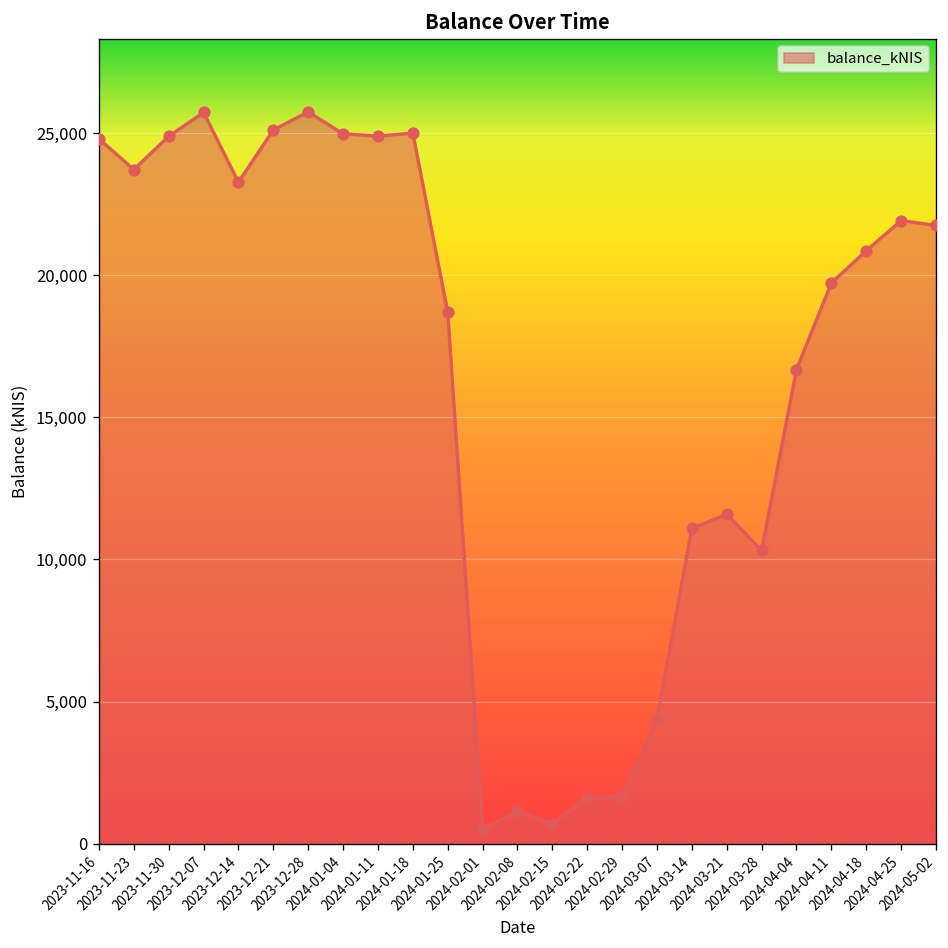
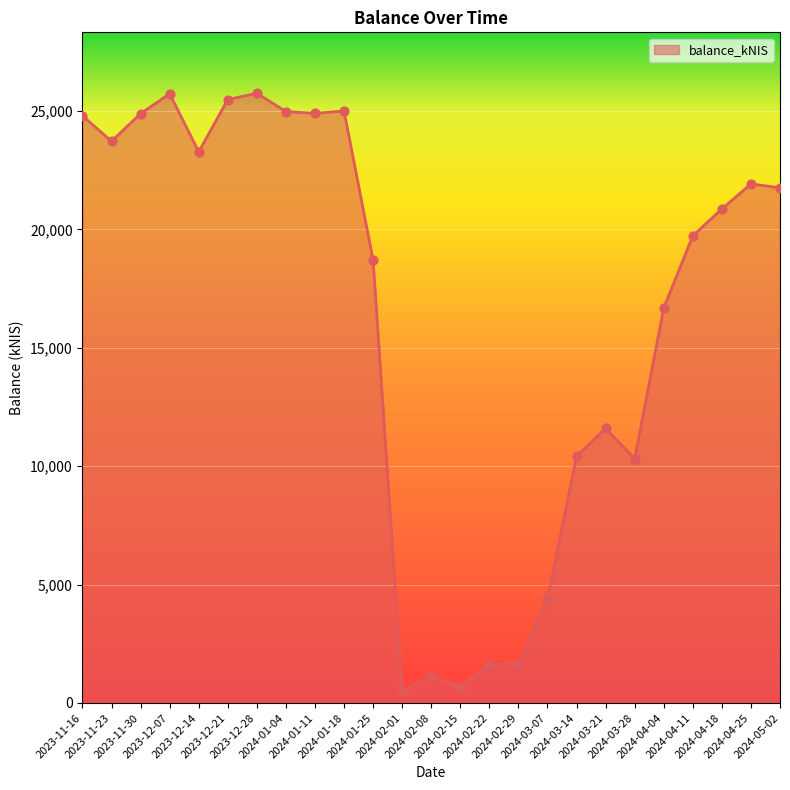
2023-12-21: 25,100 -> 25,500
2024-03-14: 11,100 -> 10,400
